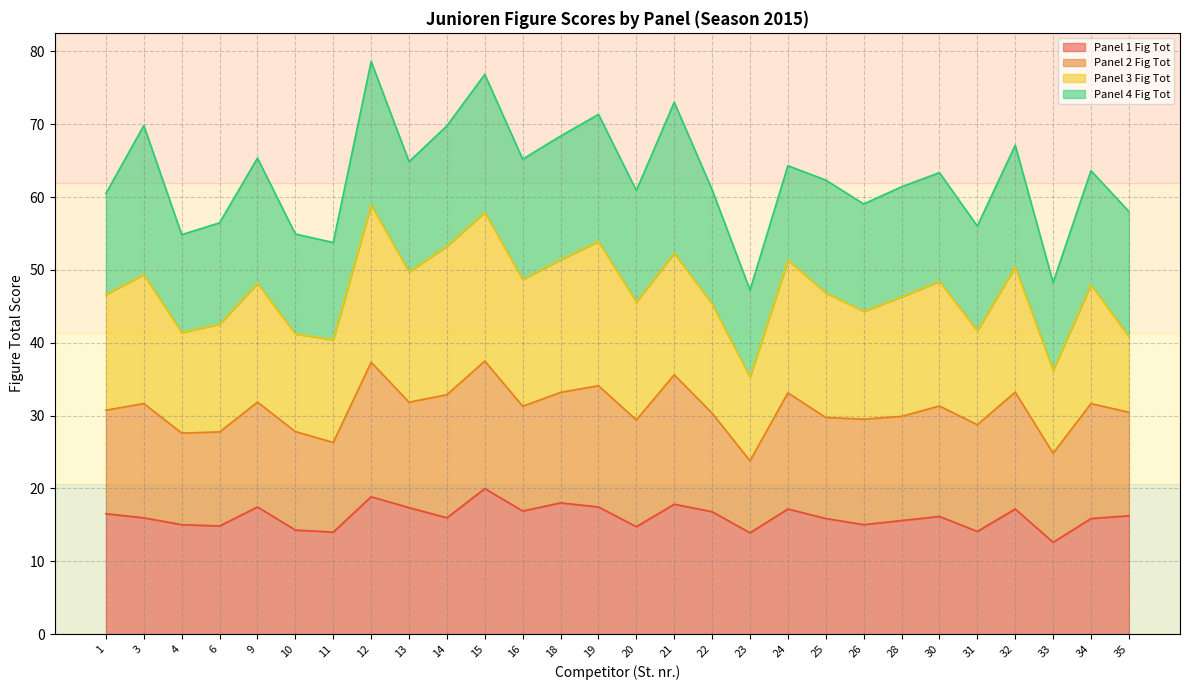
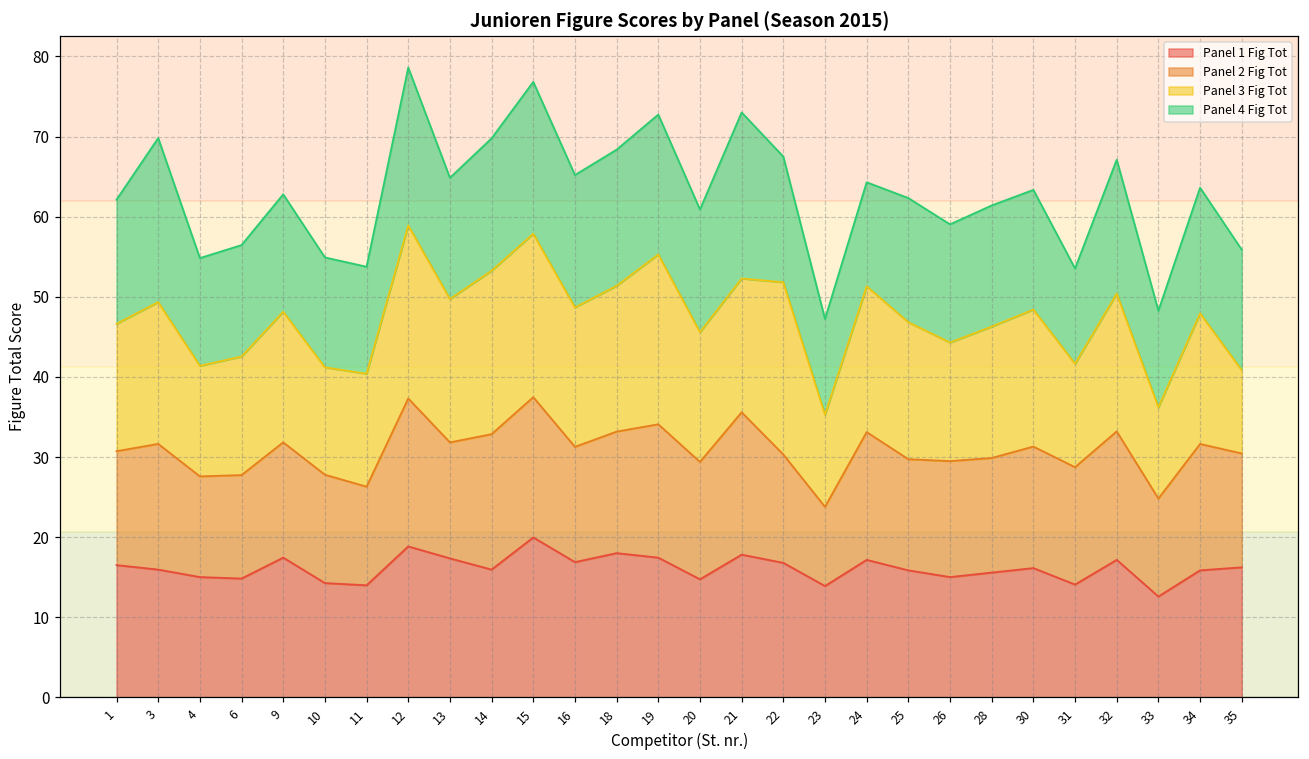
Panel 4 Fig Tot, 1: 14 -> 15
Panel 4 Fig Tot, 9: 17 -> 15
Panel 3 Fig Tot, 19: 20 -> 21
Panel 3 Fig Tot, 22: 15 -> 22
Panel 4 Fig Tot, 31: 14 -> 12
Panel 4 Fig Tot, 35: 17 -> 15
